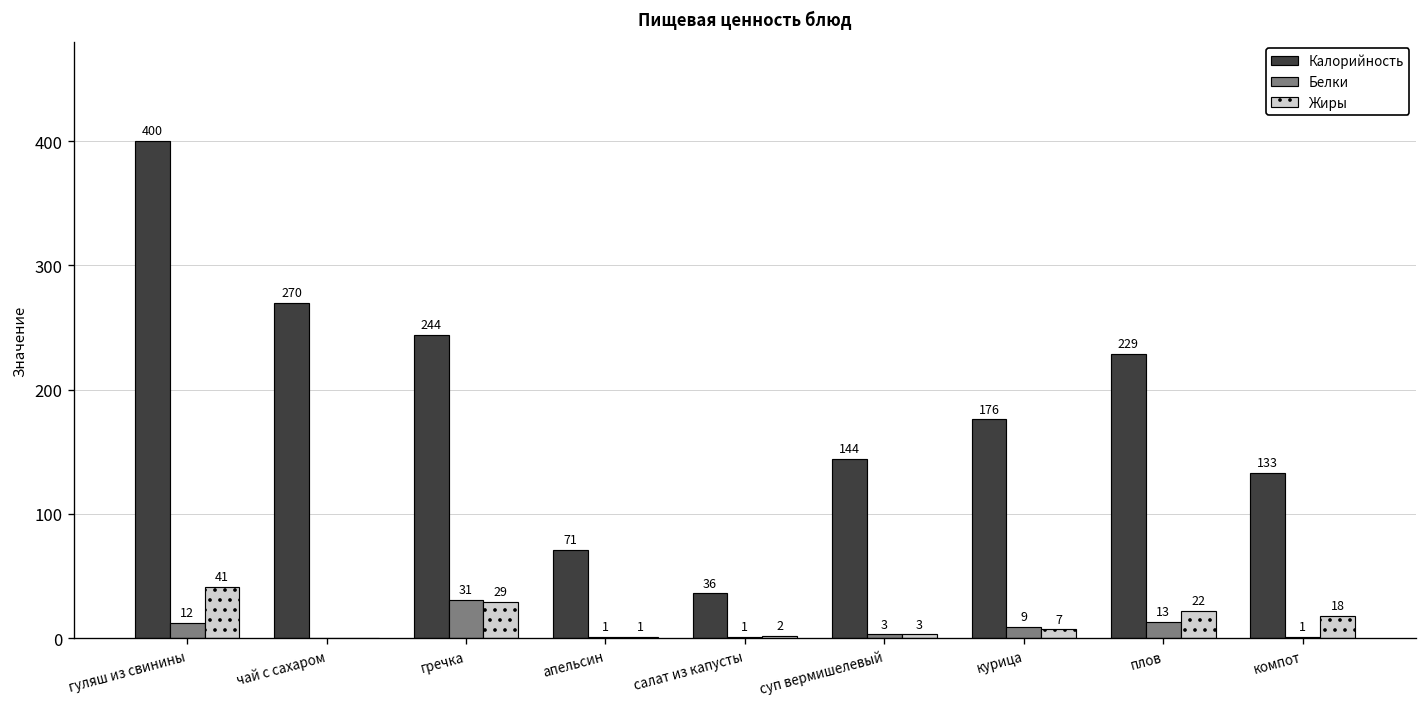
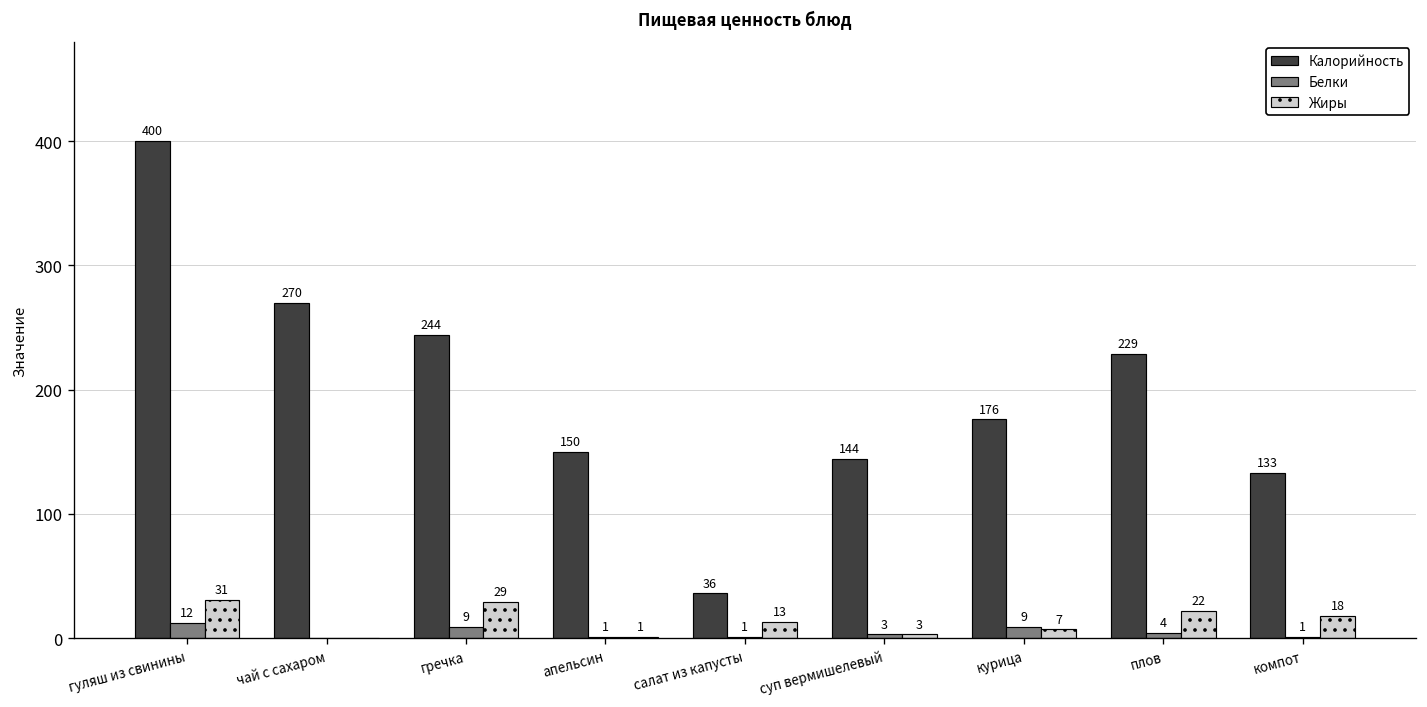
Жиры, гуляш из свинины: 41 -> 31
Белки, гречка: 31 -> 9
Калорийность, апельсин: 71 -> 150
Жиры, салат из капусты: 2 -> 13
Белки, плов: 13 -> 4
